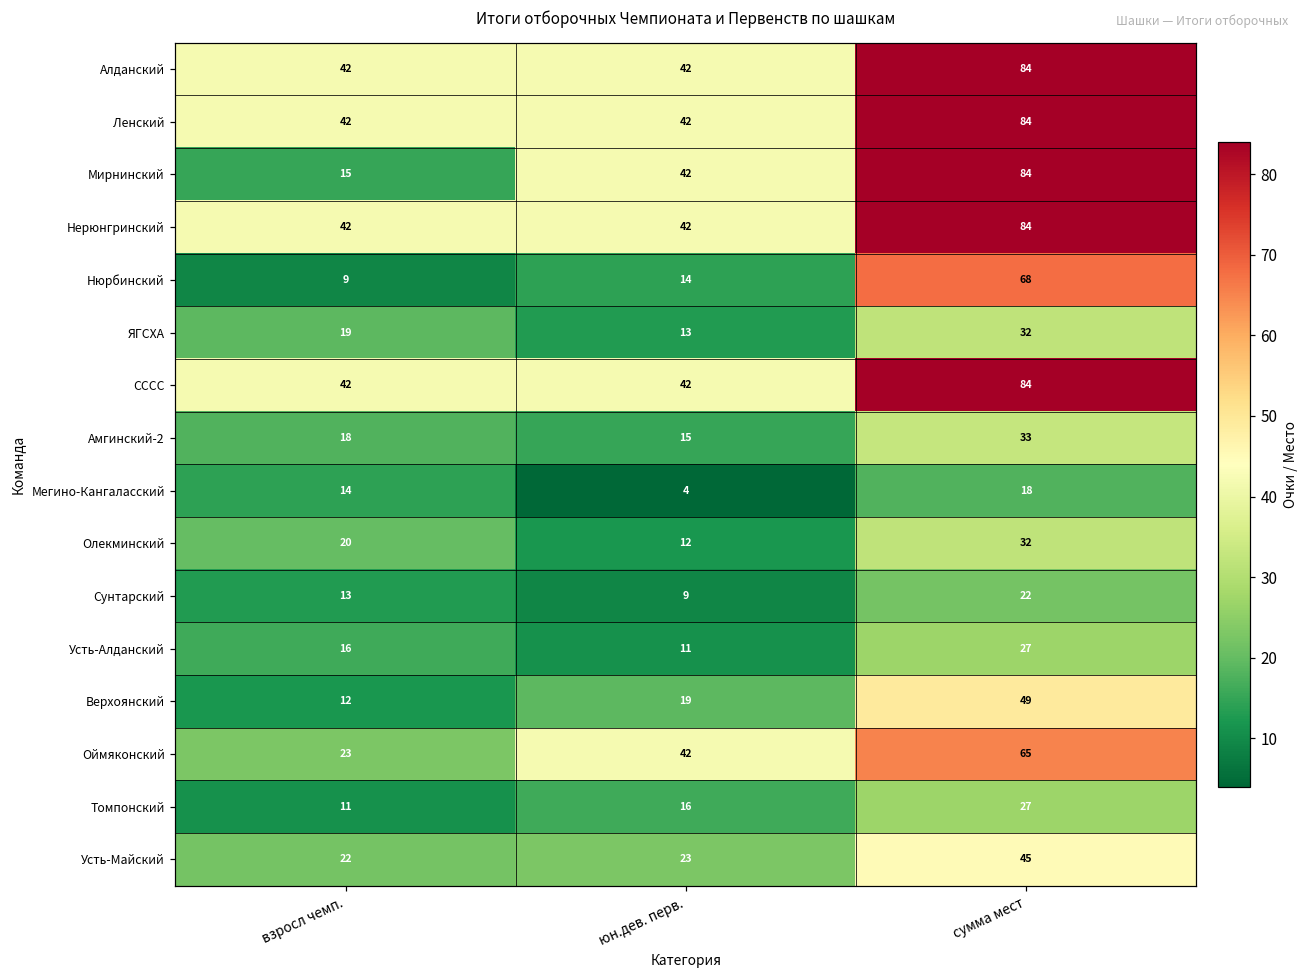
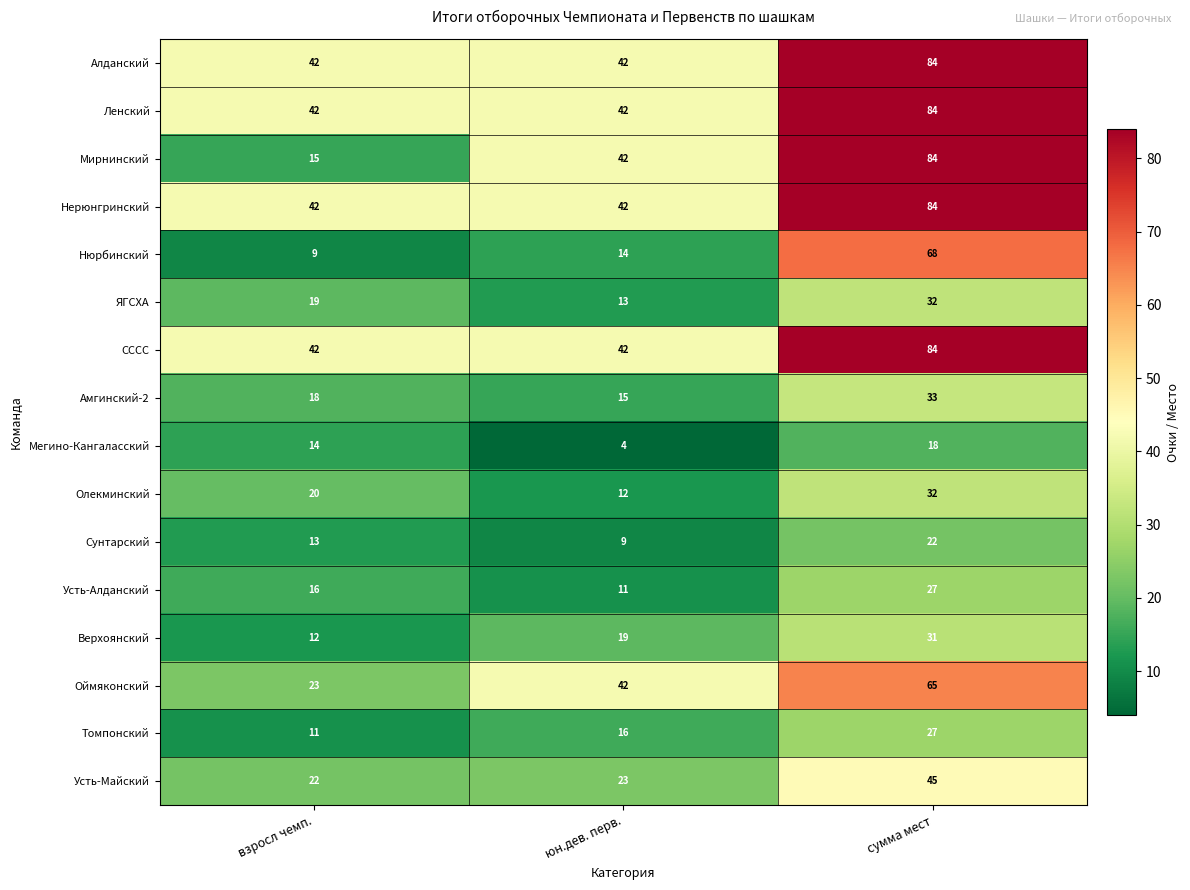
Верхоянский, сумма мест: 49 -> 31
